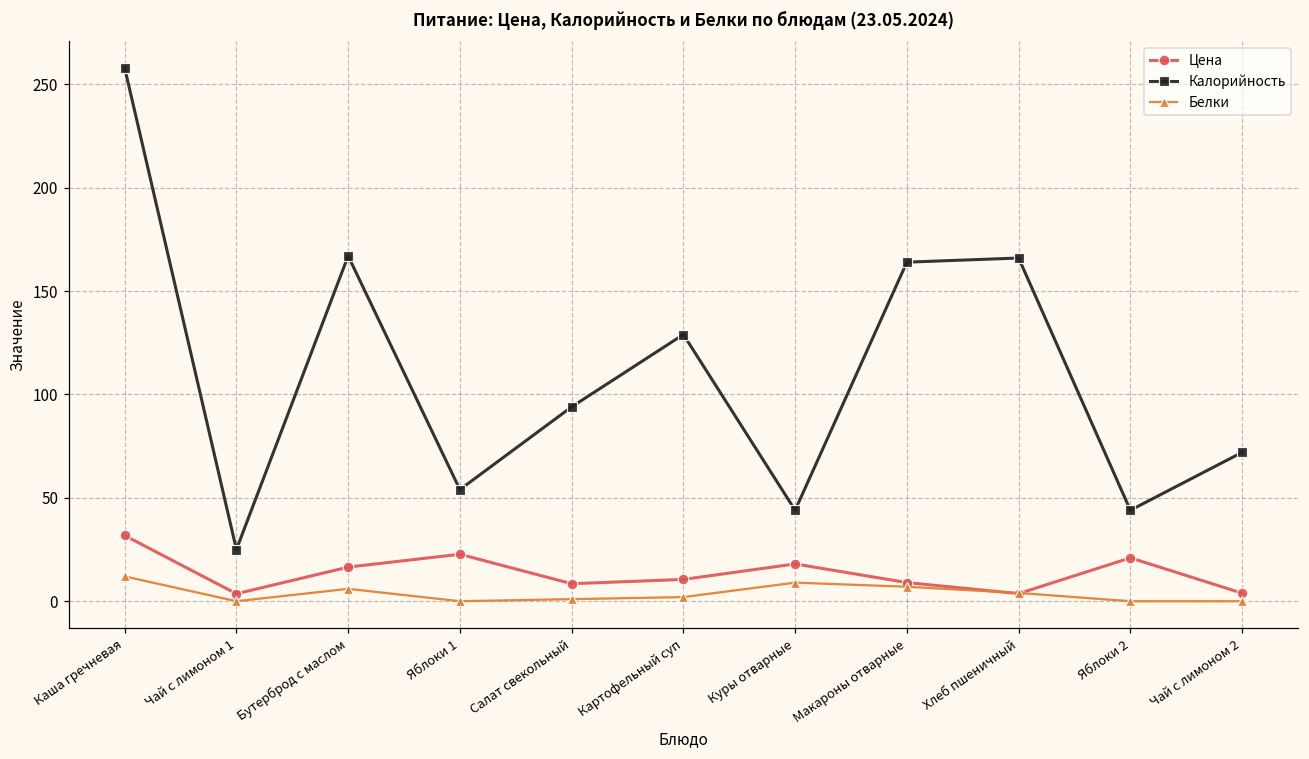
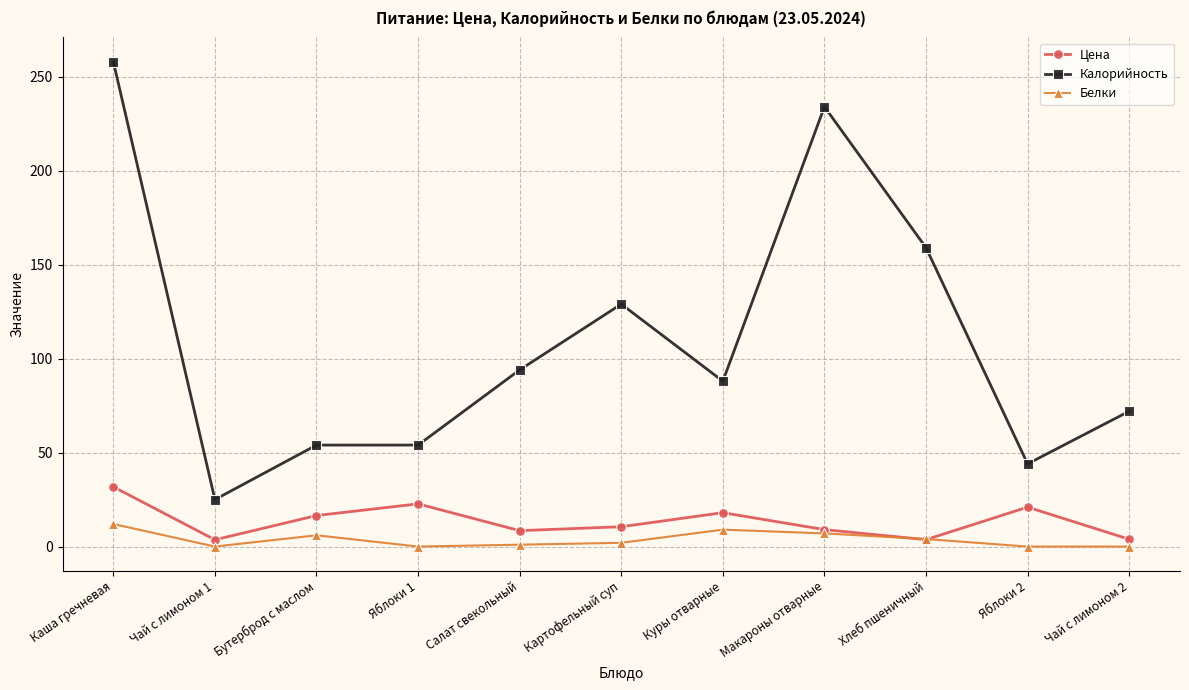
Калорийность, Бутерброд с маслом: 167 -> 54
Калорийность, Куры отварные: 44 -> 88
Калорийность, Макароны отварные: 164 -> 234
Калорийность, Хлеб пшеничный: 166 -> 159
